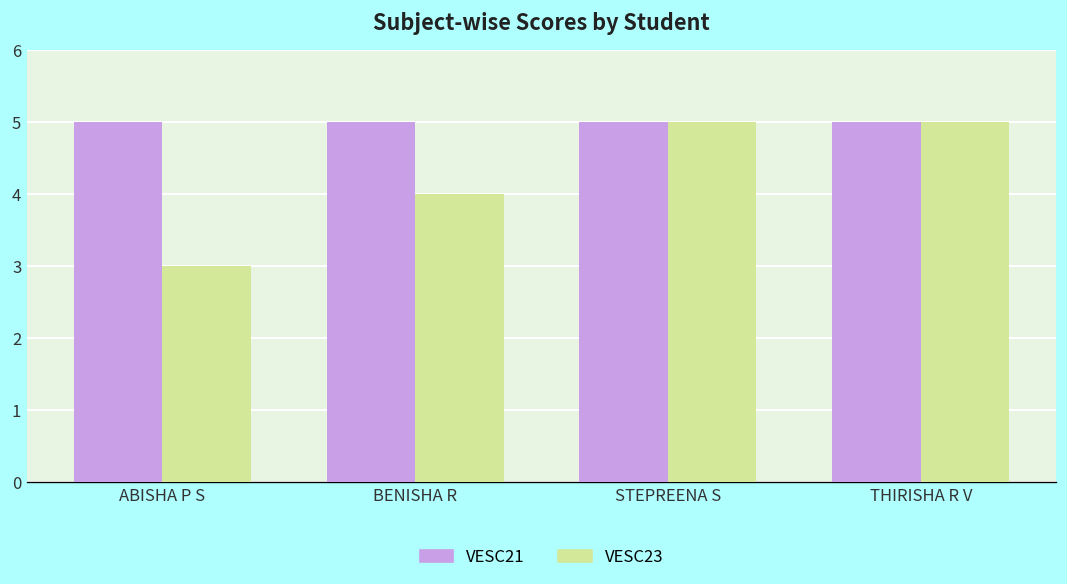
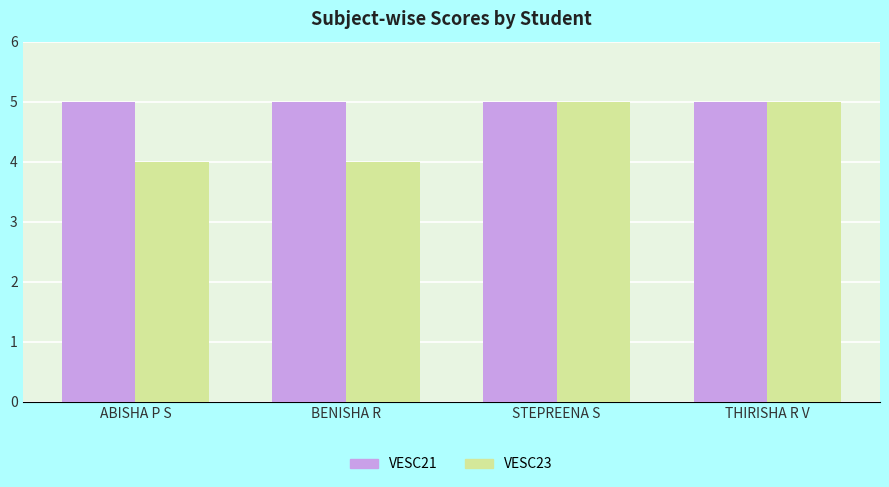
VESC23, ABISHA P S: 3 -> 4
